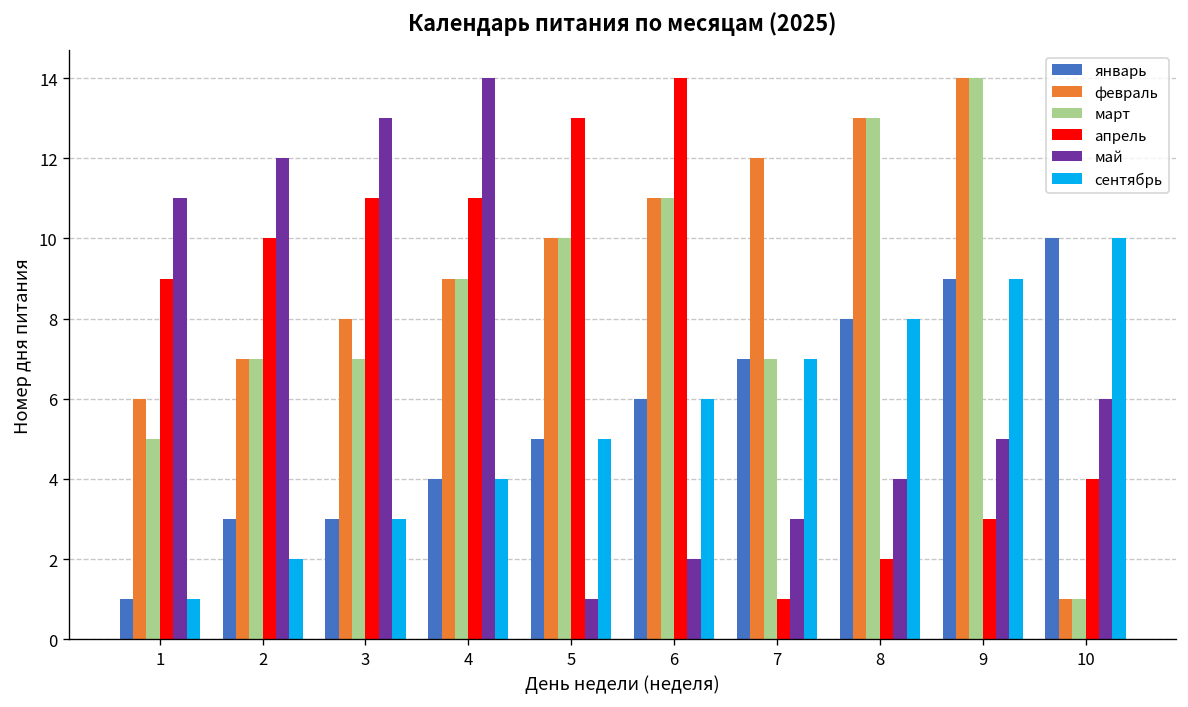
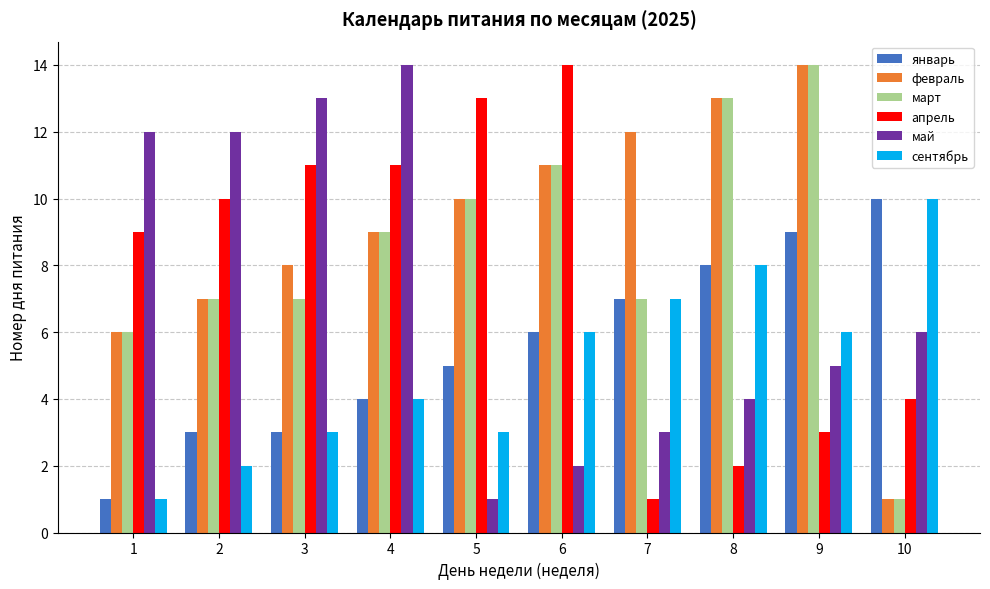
март, 1: 5 -> 6
май, 1: 11 -> 12
сентябрь, 5: 5 -> 3
сентябрь, 9: 9 -> 6
